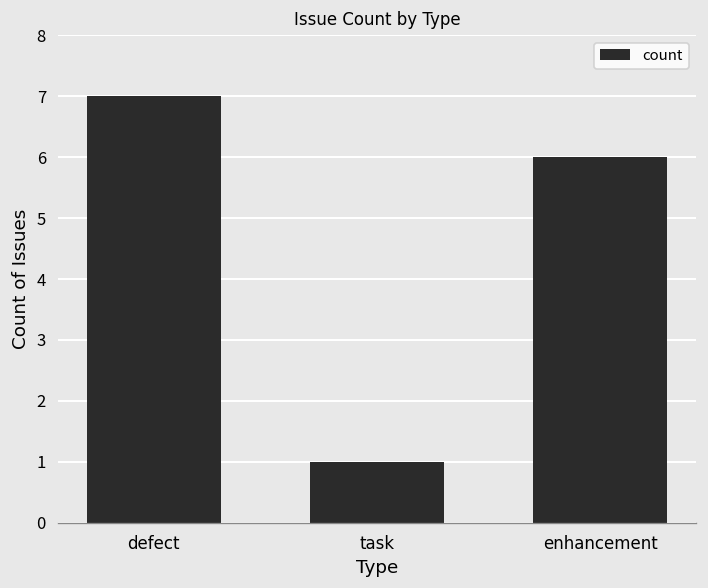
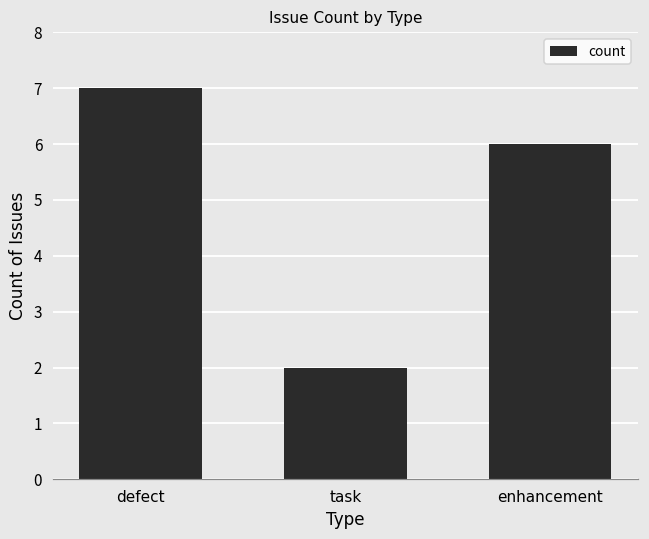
task: 1 -> 2
